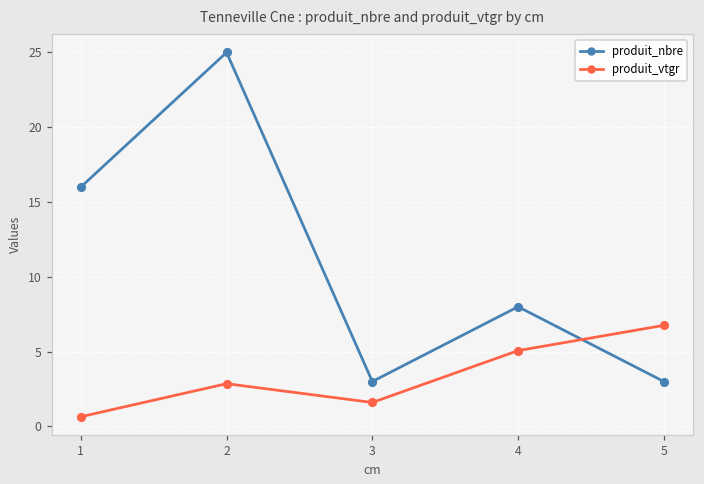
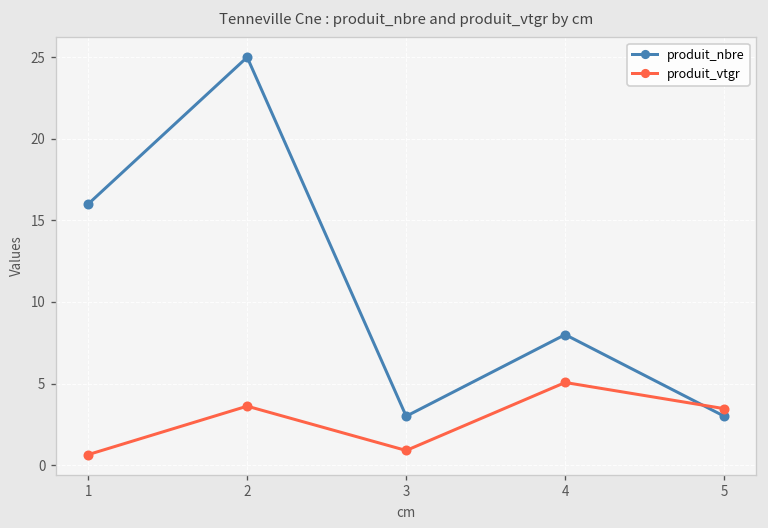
produit_vtgr, 2: 2.9 -> 3.6
produit_vtgr, 3: 1.6 -> 0.9
produit_vtgr, 5: 6.8 -> 3.5
